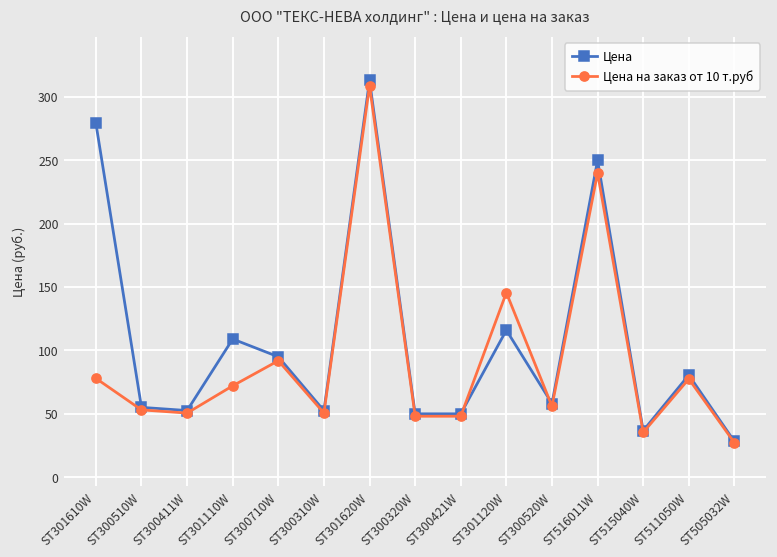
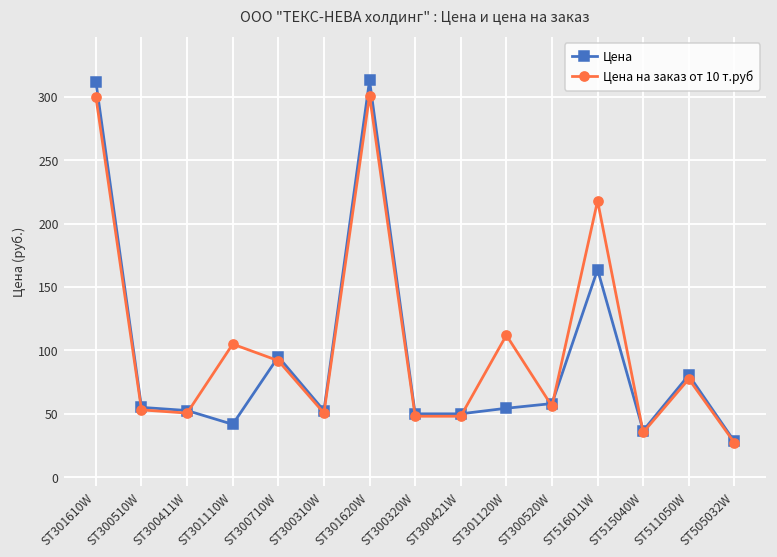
Цена, ST301610W: 279 -> 312
Цена на заказ от 10 т.руб, ST301610W: 78 -> 300
Цена, ST301110W: 109 -> 42
Цена на заказ от 10 т.руб, ST301110W: 72 -> 105
Цена на заказ от 10 т.руб, ST301620W: 309 -> 301
Цена, ST301120W: 116 -> 54
Цена на заказ от 10 т.руб, ST301120W: 146 -> 112
Цена, ST516011W: 250 -> 164
Цена на заказ от 10 т.руб, ST516011W: 240 -> 218
